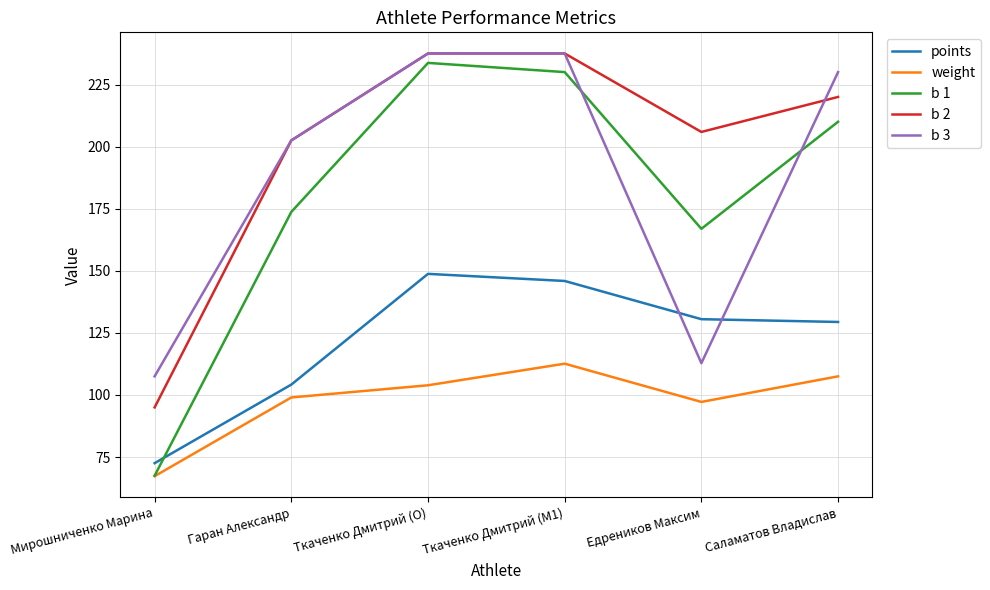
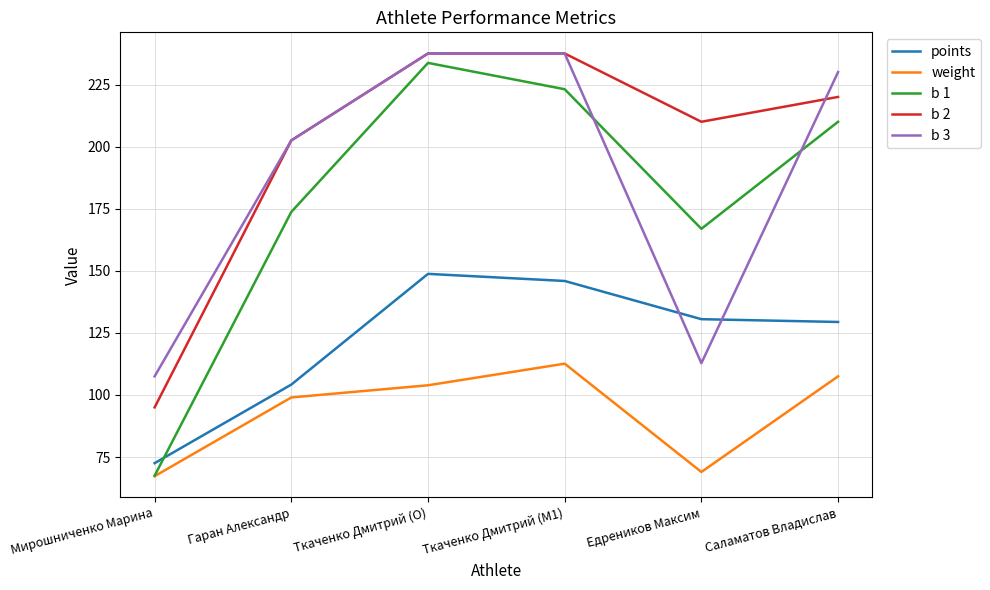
b 1, Ткаченко Дмитрий (M1): 230 -> 223
weight, Едреников Максим: 97 -> 69
b 2, Едреников Максим: 206 -> 210
